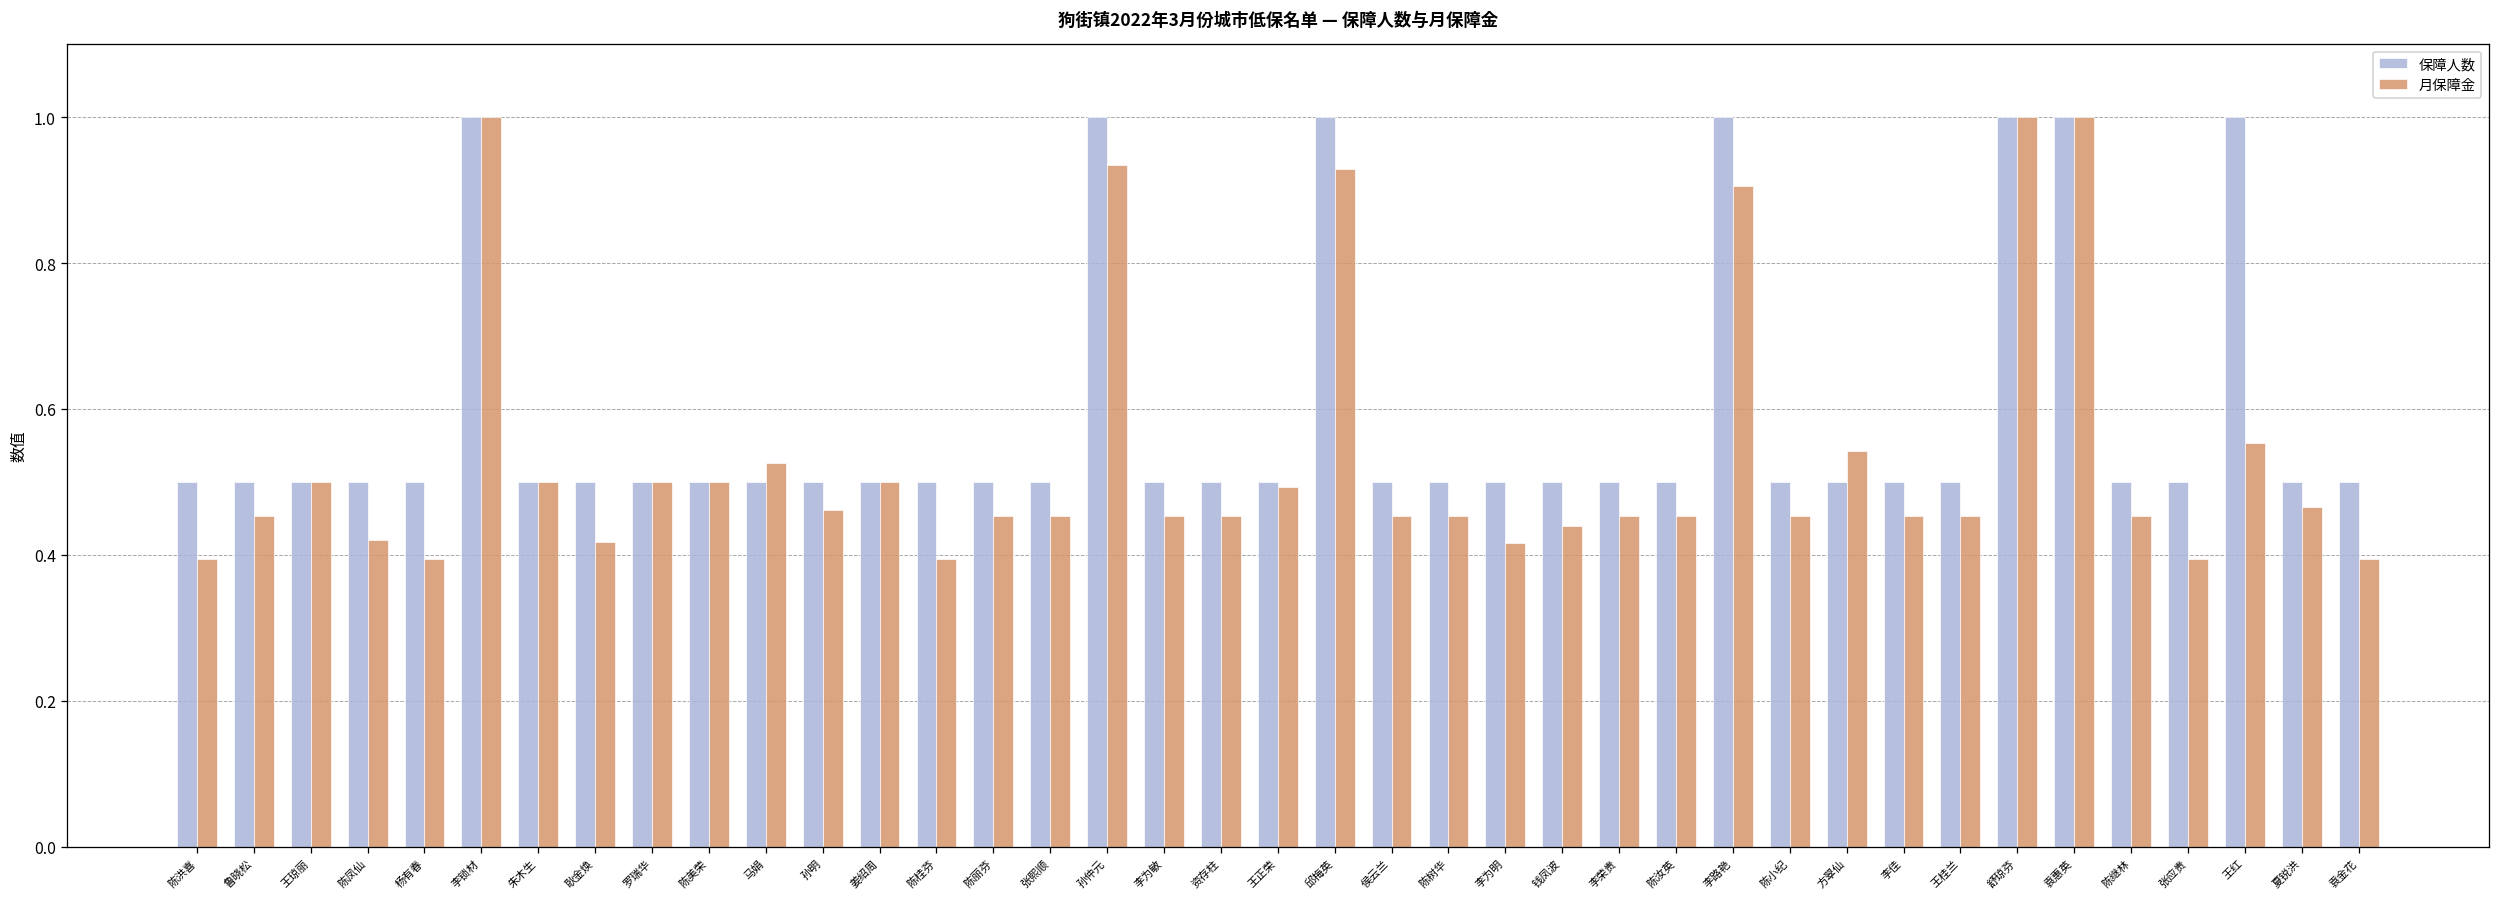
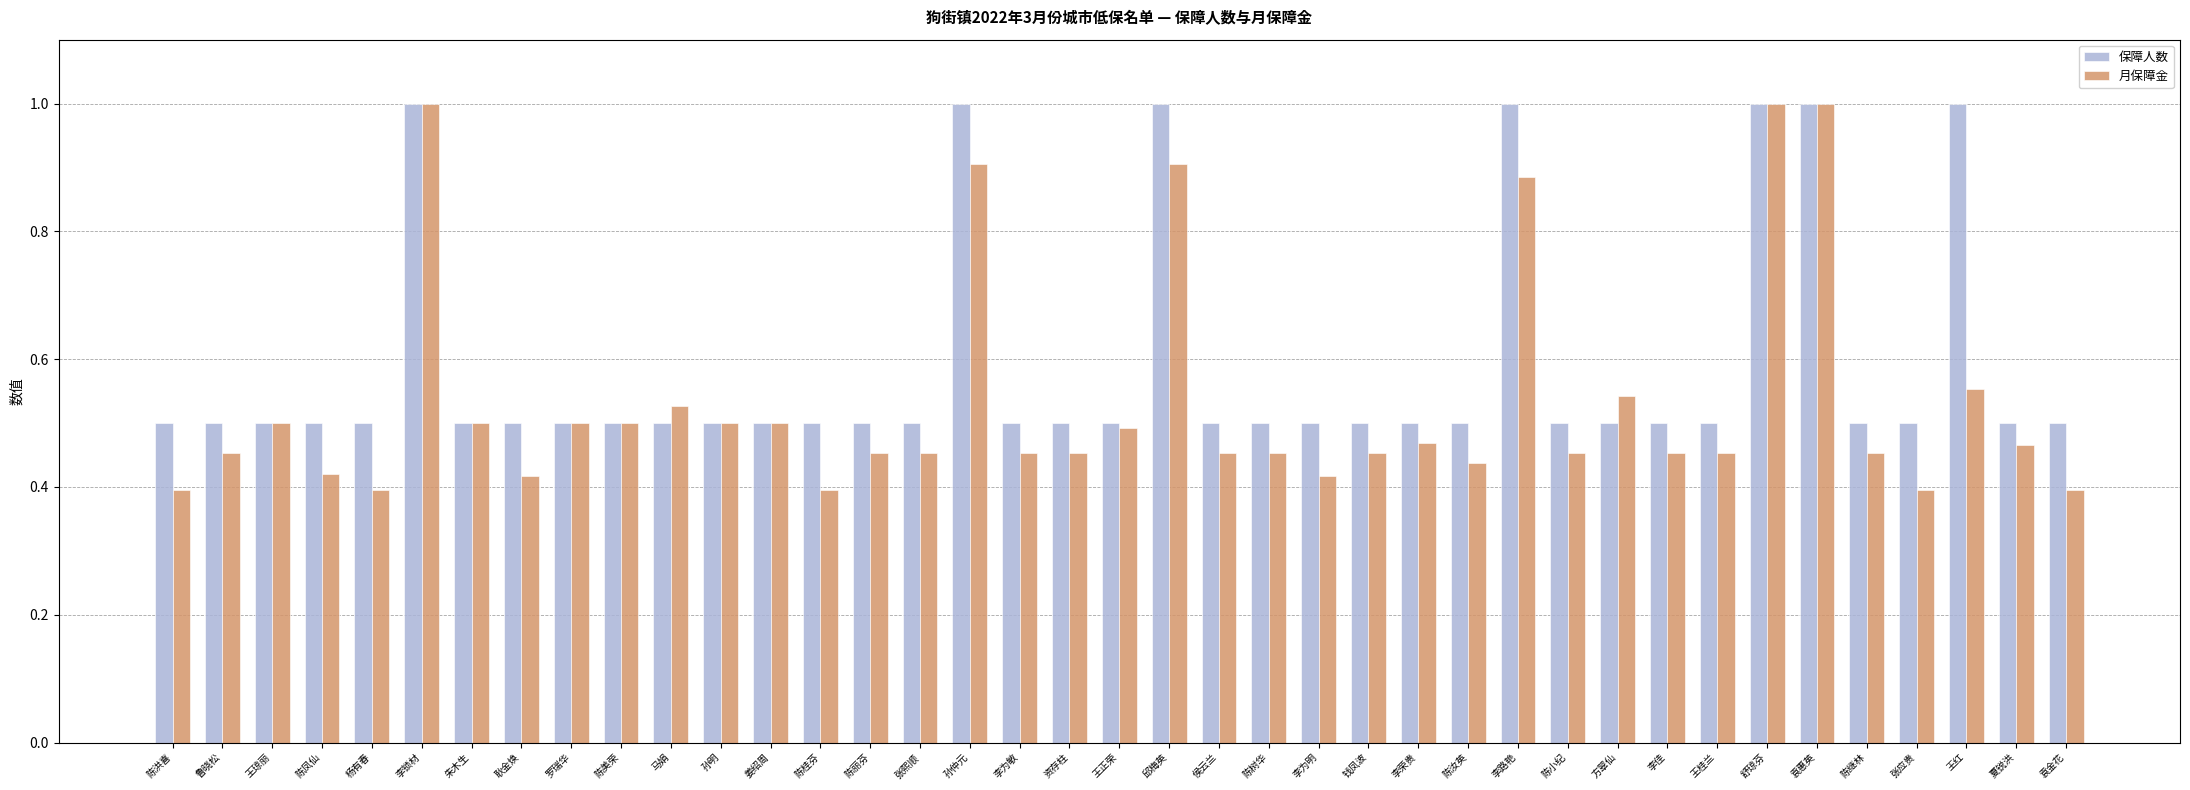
月保障金, 孙明: 0.46 -> 0.50
月保障金, 孙仲元: 0.93 -> 0.91
月保障金, 邱梅英: 0.93 -> 0.91
月保障金, 钱凤波: 0.44 -> 0.45
月保障金, 李荣贵: 0.45 -> 0.47
月保障金, 陈汝英: 0.45 -> 0.44
月保障金, 李路艳: 0.91 -> 0.89
